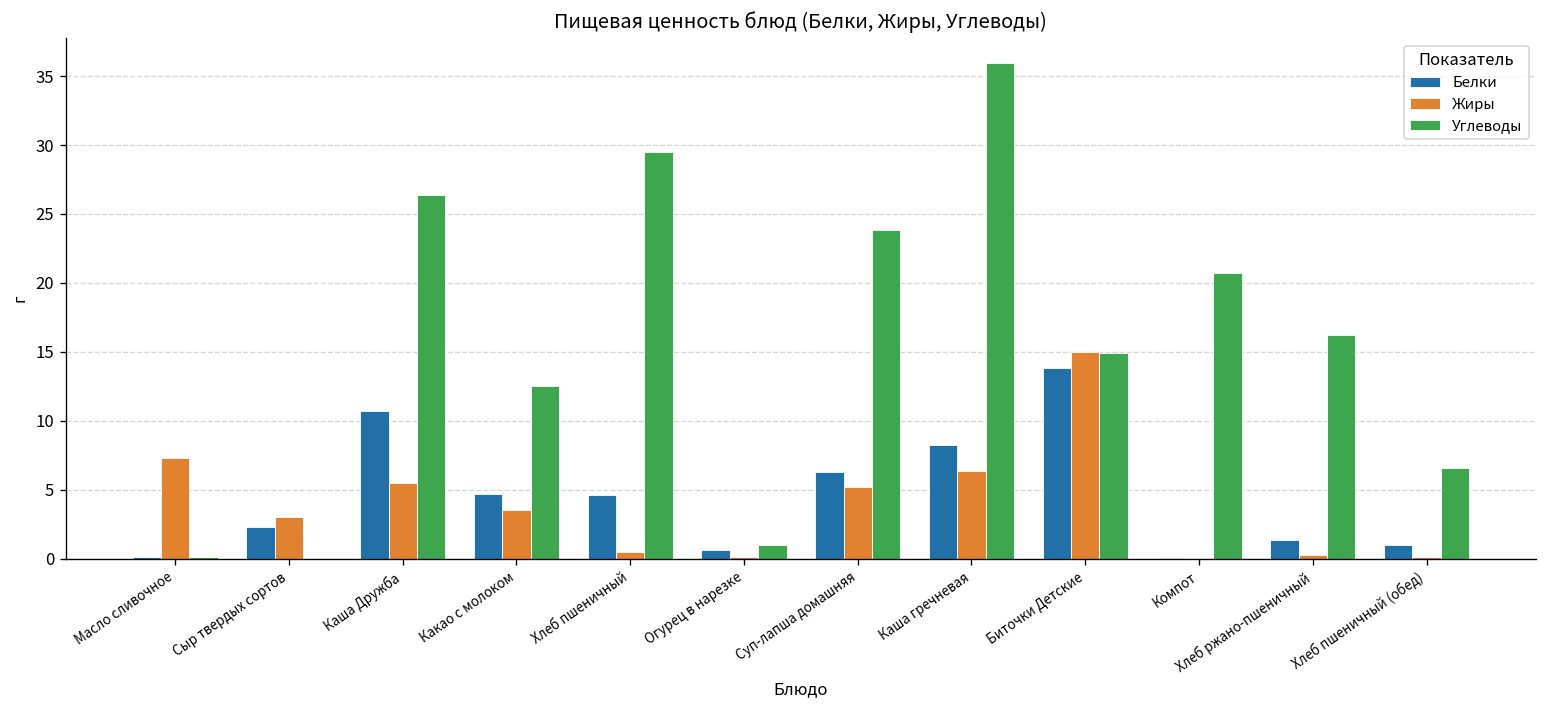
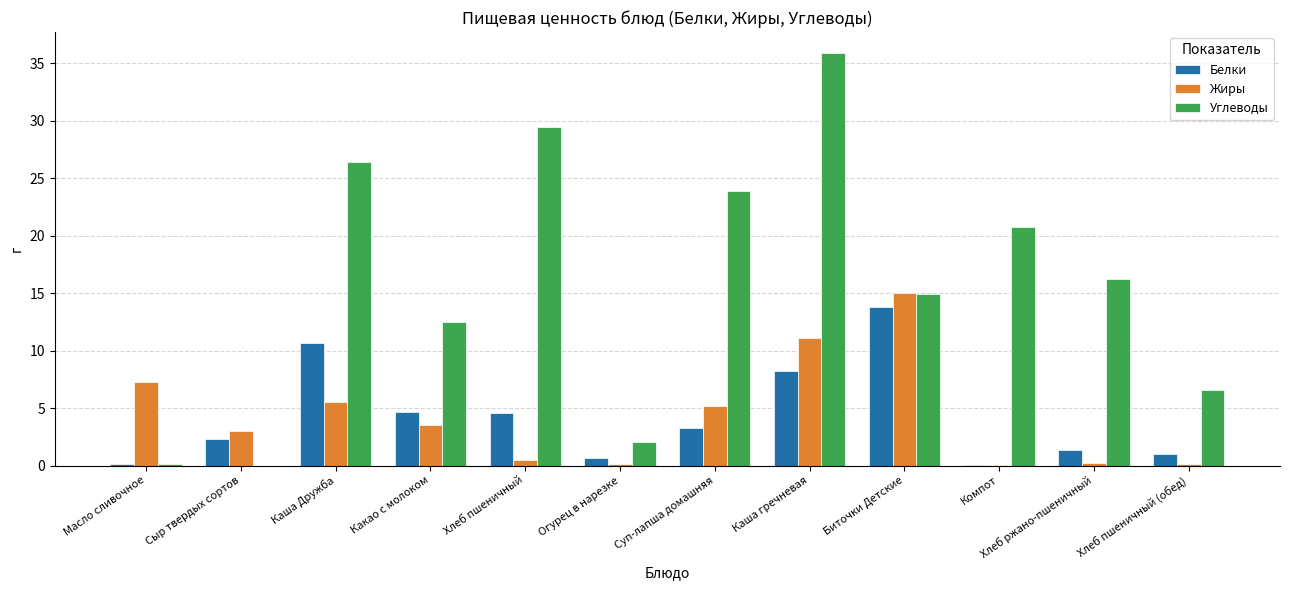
Углеводы, Огурец в нарезке: 1.0 -> 2.0
Белки, Суп-лапша домашняя: 6.3 -> 3.3
Жиры, Каша гречневая: 6.3 -> 11.1
